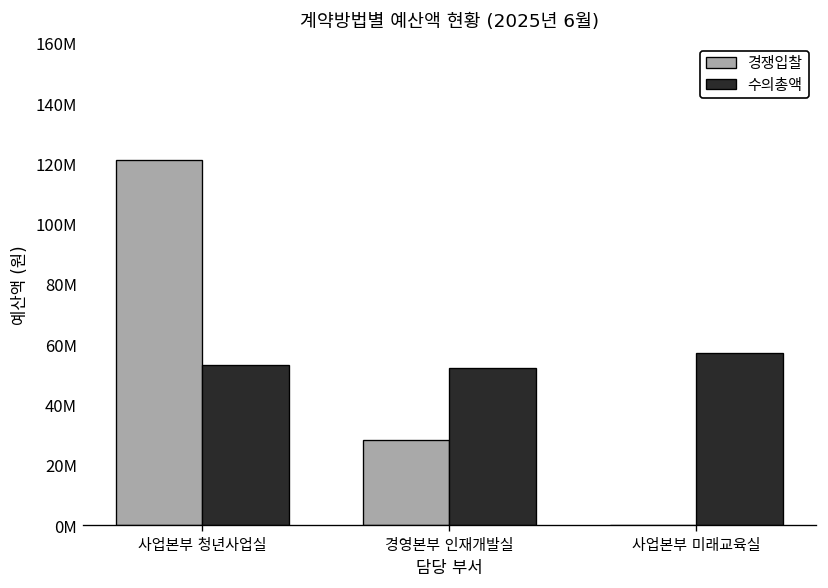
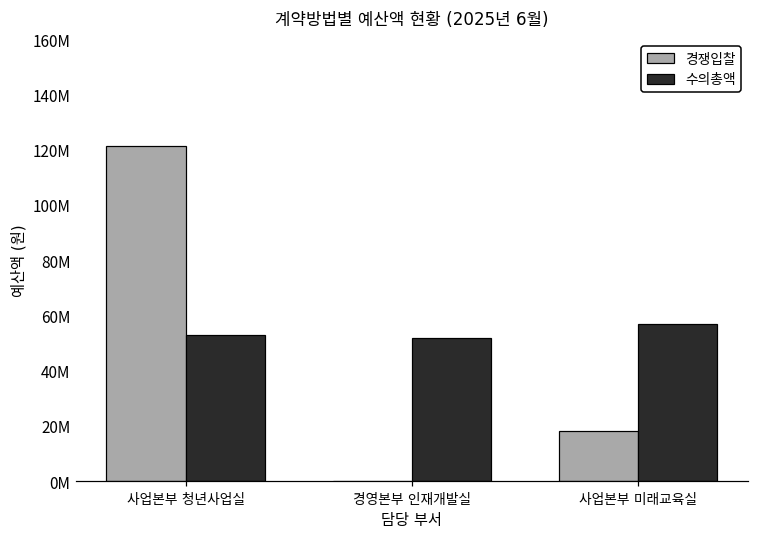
경쟁입찰, 경영본부 인재개발실: 28000000 -> 0
경쟁입찰, 사업본부 미래교육실: 0 -> 18000000
